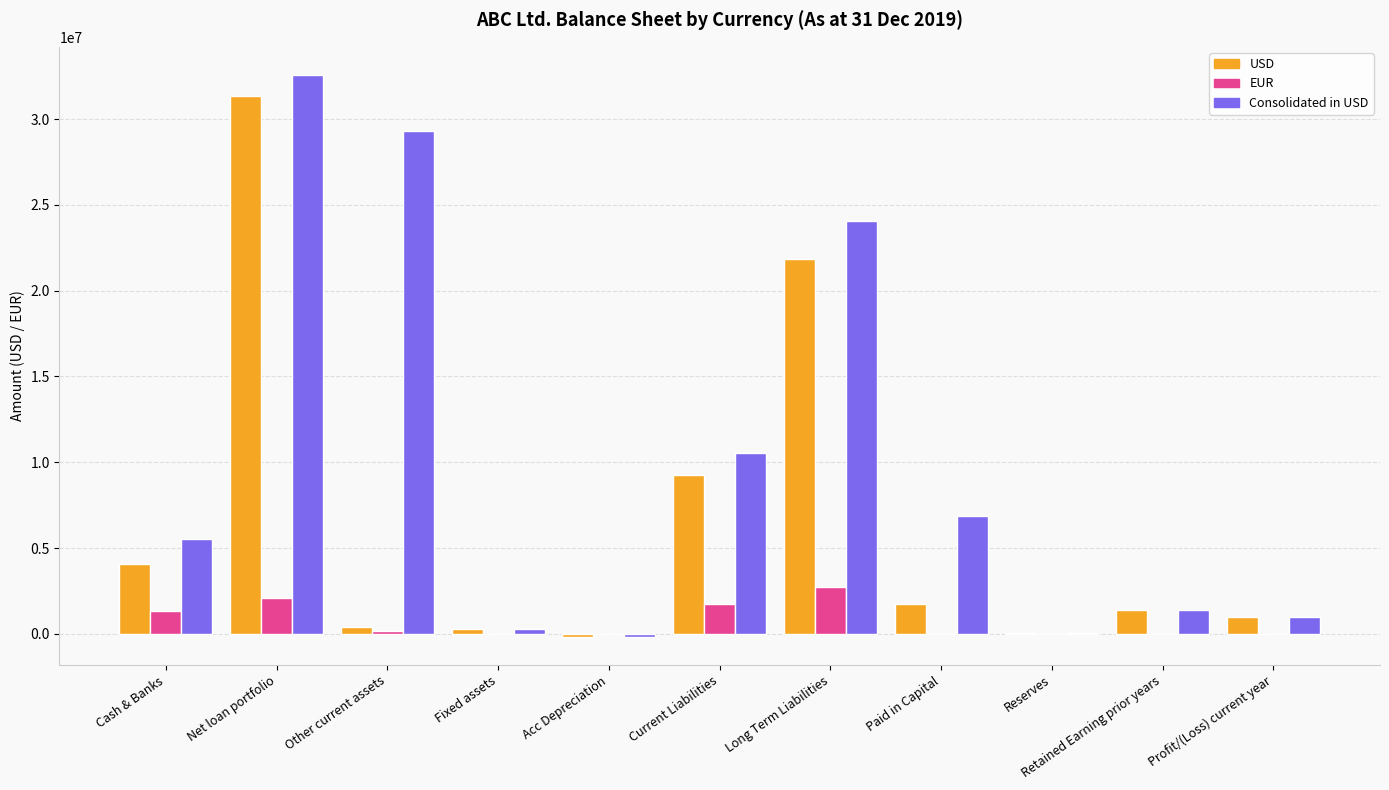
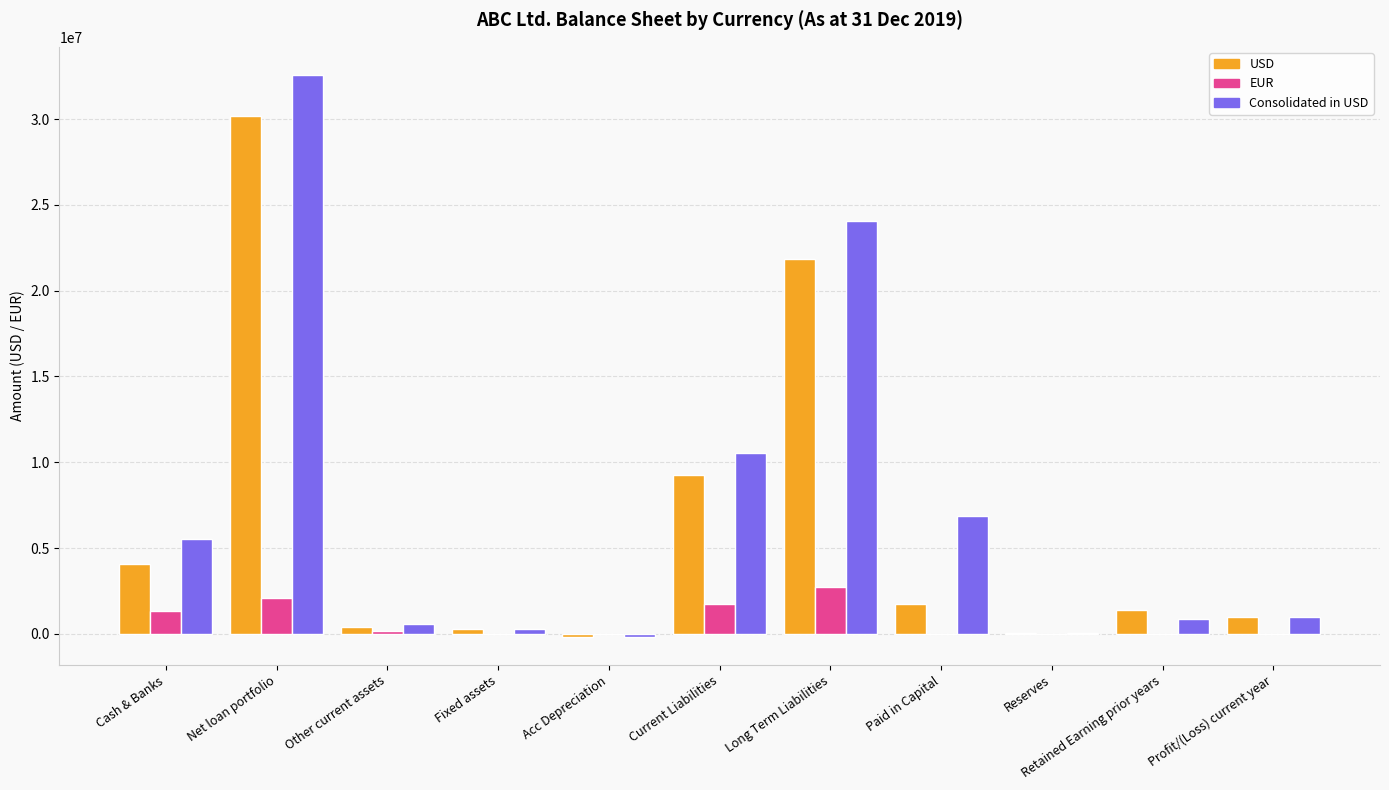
USD, Net loan portfolio: 31400000 -> 30200000
Consolidated in USD, Other current assets: 29300000 -> 600000
Consolidated in USD, Retained Earning prior years: 1400000 -> 900000
